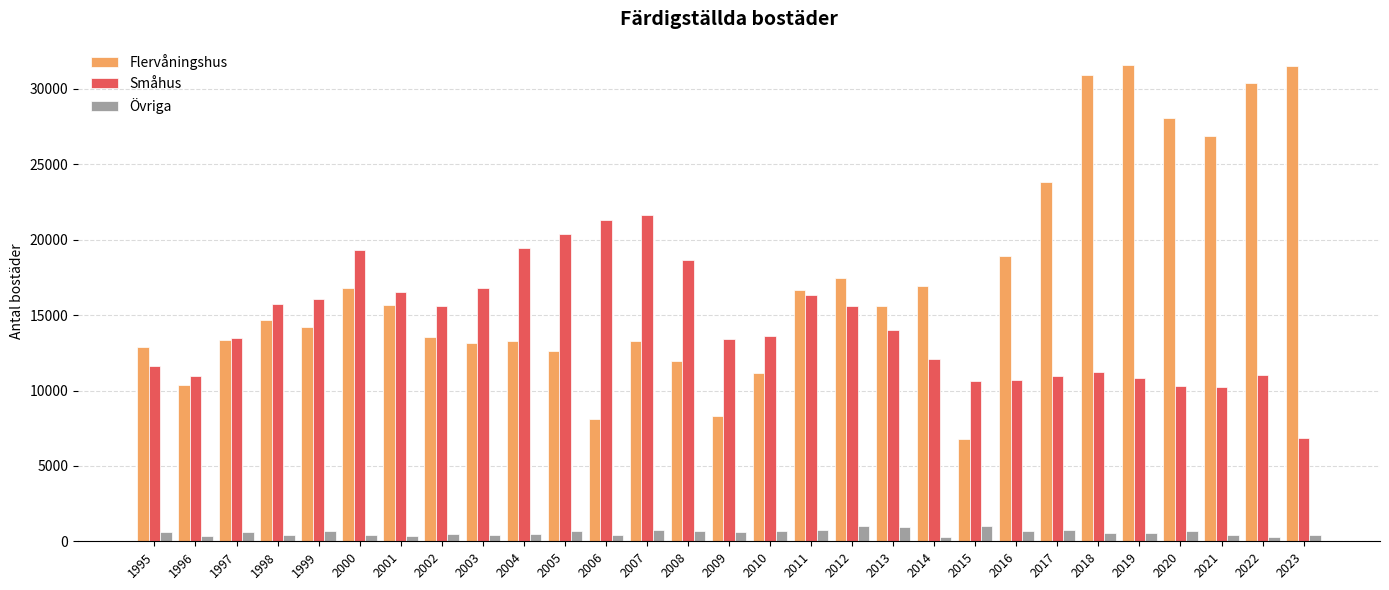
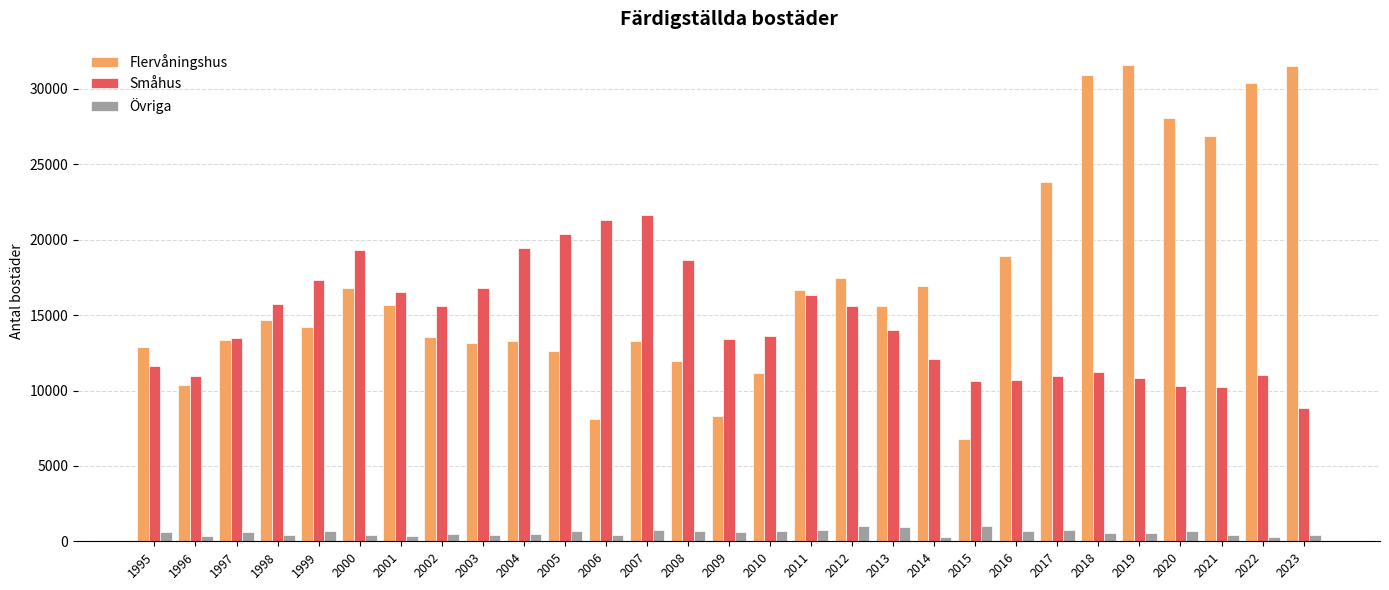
Småhus, 1999: 16100 -> 17300
Småhus, 2023: 6800 -> 8800
